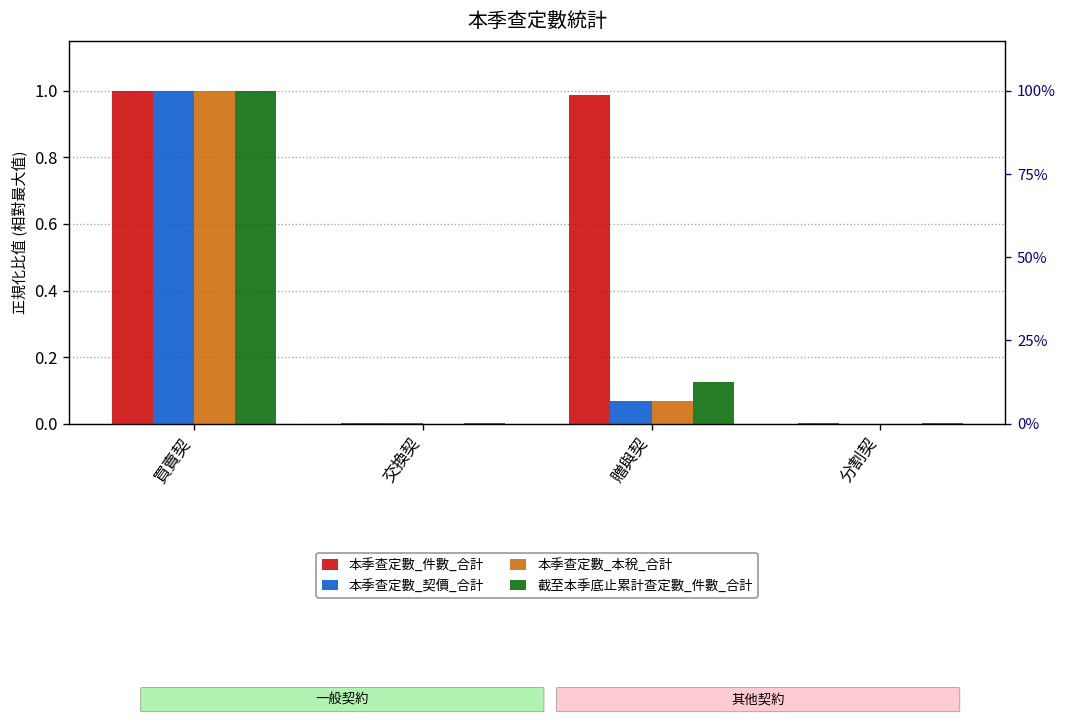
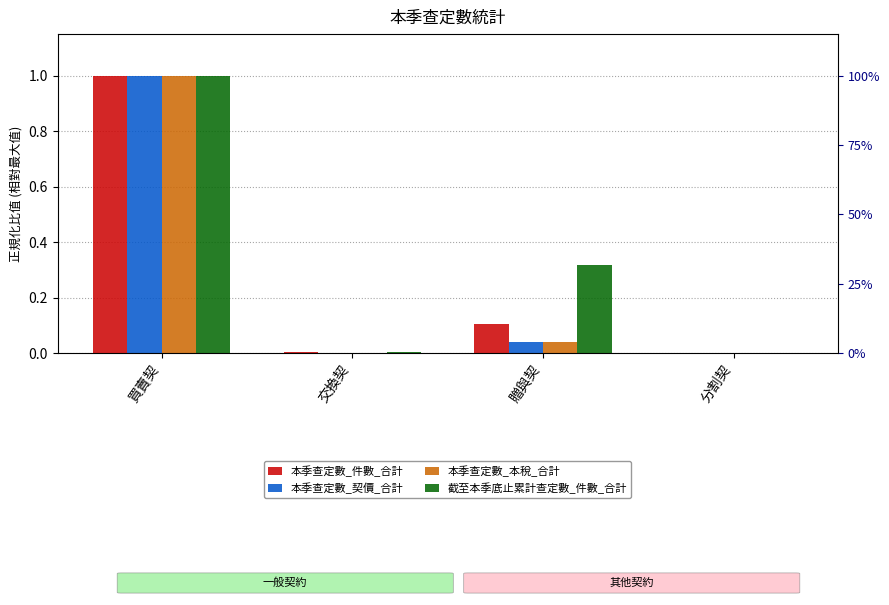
本季查定數_件數_合計, 贈與契: 0.99 -> 0.10
本季查定數_契價_合計, 贈與契: 0.07 -> 0.04
本季查定數_本稅_合計, 贈與契: 0.07 -> 0.04
截至本季底止累計查定數_件數_合計, 贈與契: 0.12 -> 0.32
